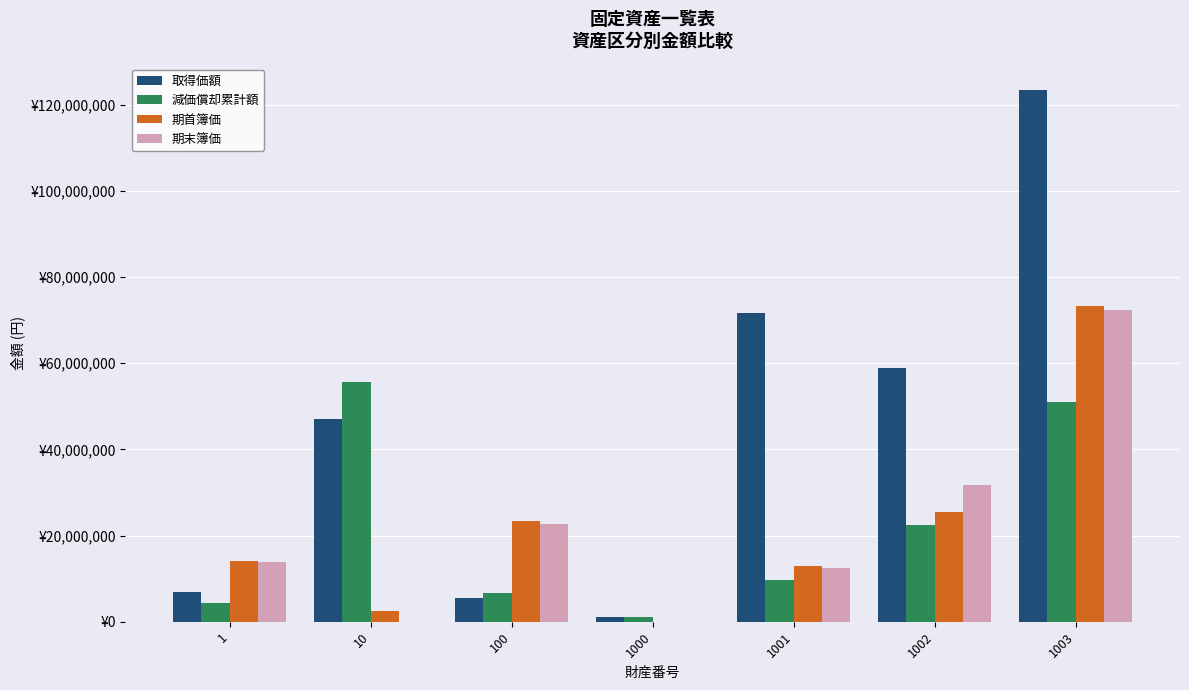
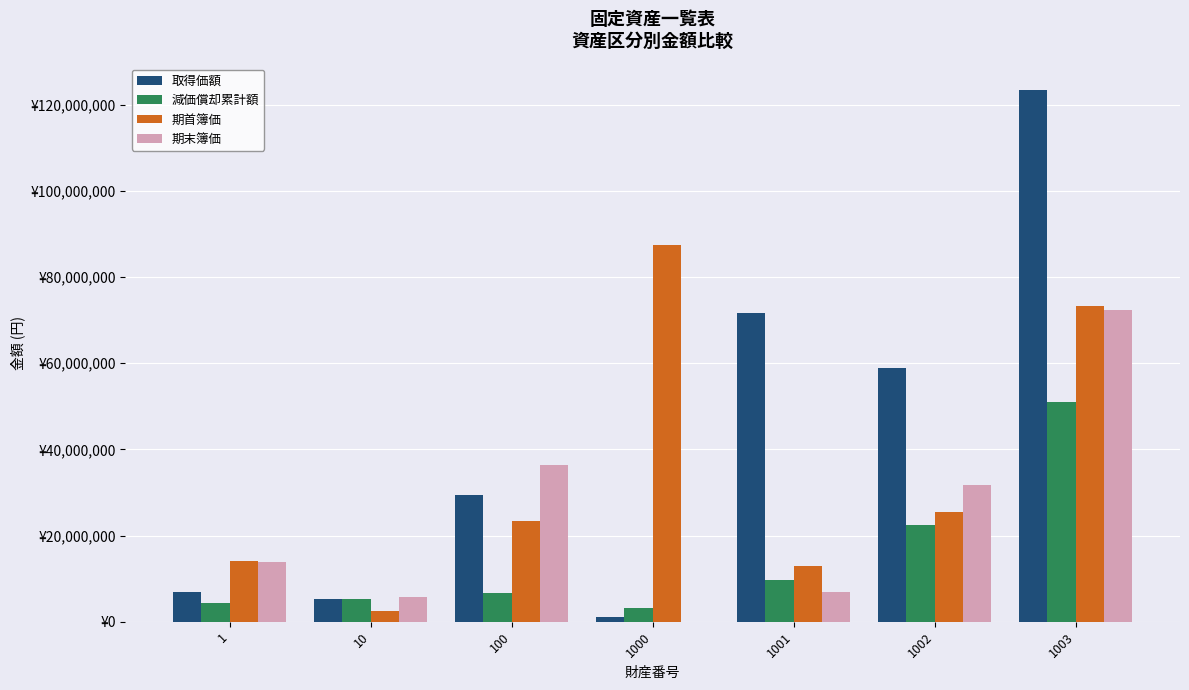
取得価額, 10: ¥47,000,000 -> ¥5,000,000
減価償却累計額, 10: ¥56,000,000 -> ¥5,000,000
期末簿価, 10: ¥0 -> ¥6,000,000
取得価額, 100: ¥6,000,000 -> ¥29,000,000
期末簿価, 100: ¥23,000,000 -> ¥36,000,000
減価償却累計額, 1000: ¥1,000,000 -> ¥3,000,000
期首簿価, 1000: ¥0 -> ¥87,000,000
期末簿価, 1001: ¥13,000,000 -> ¥7,000,000
